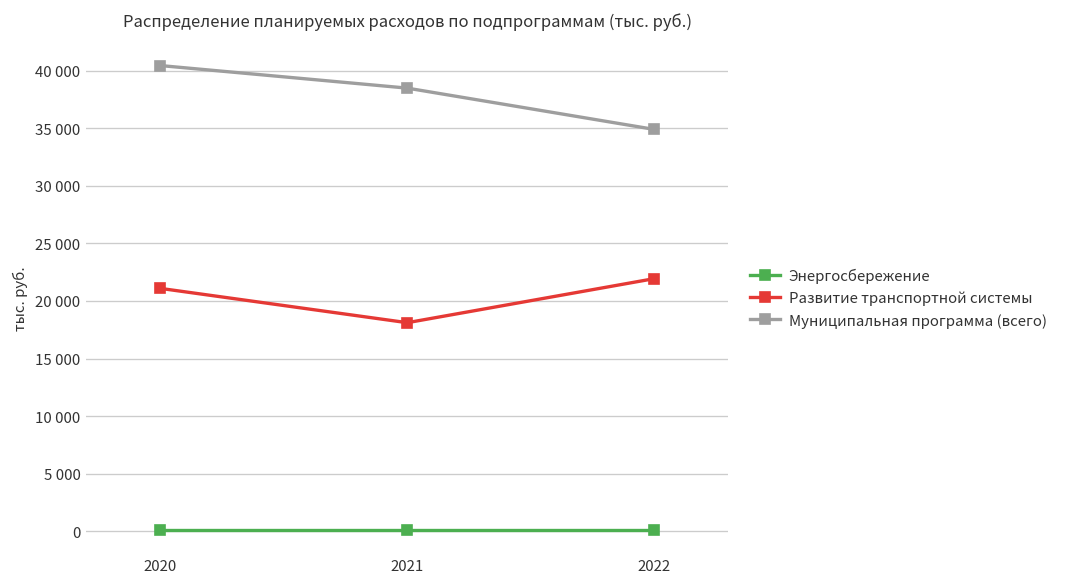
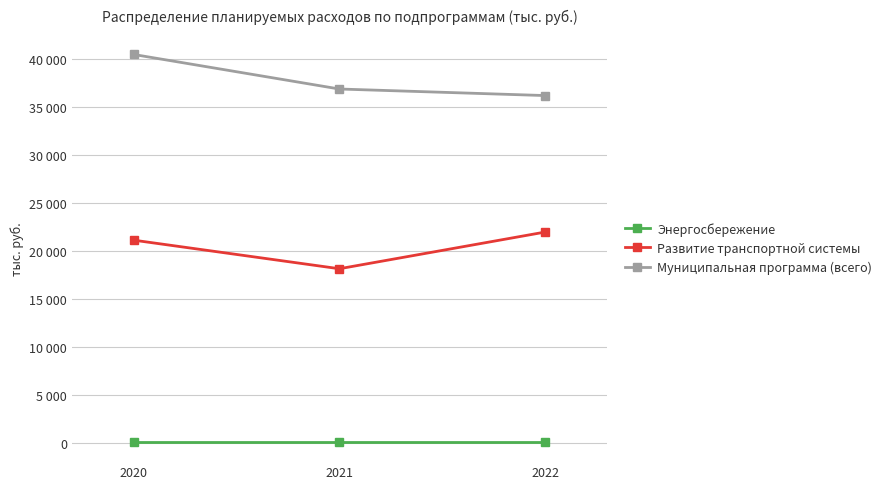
Муниципальная программа (всего), 2021: 38000 -> 37000
Муниципальная программа (всего), 2022: 35000 -> 36000
